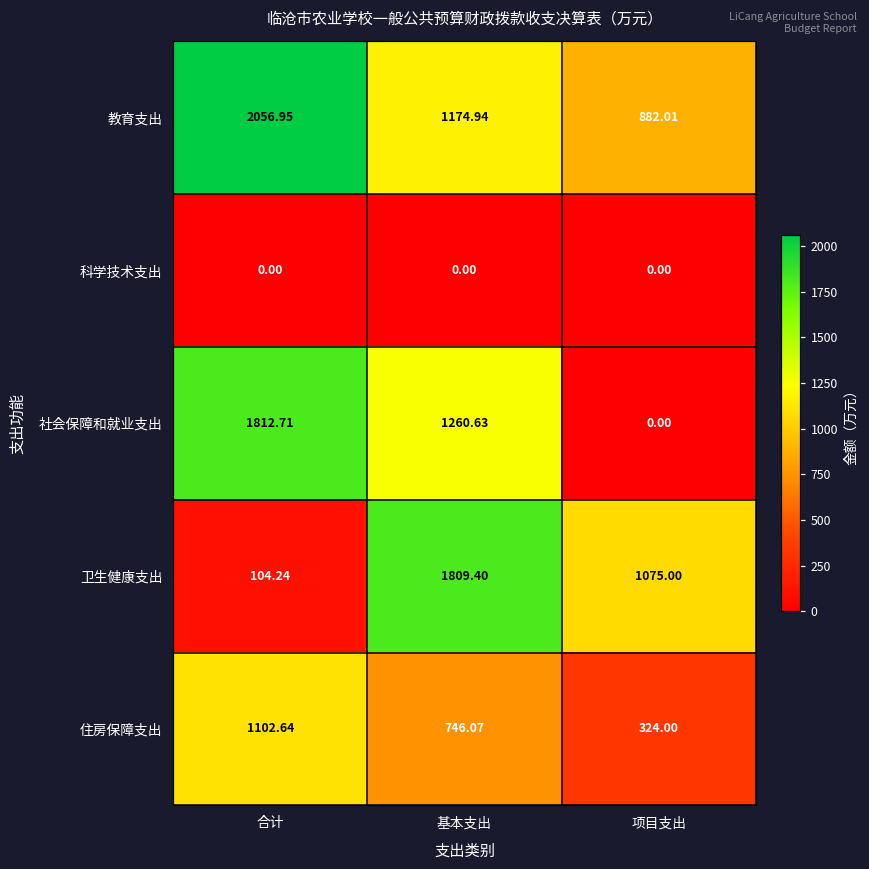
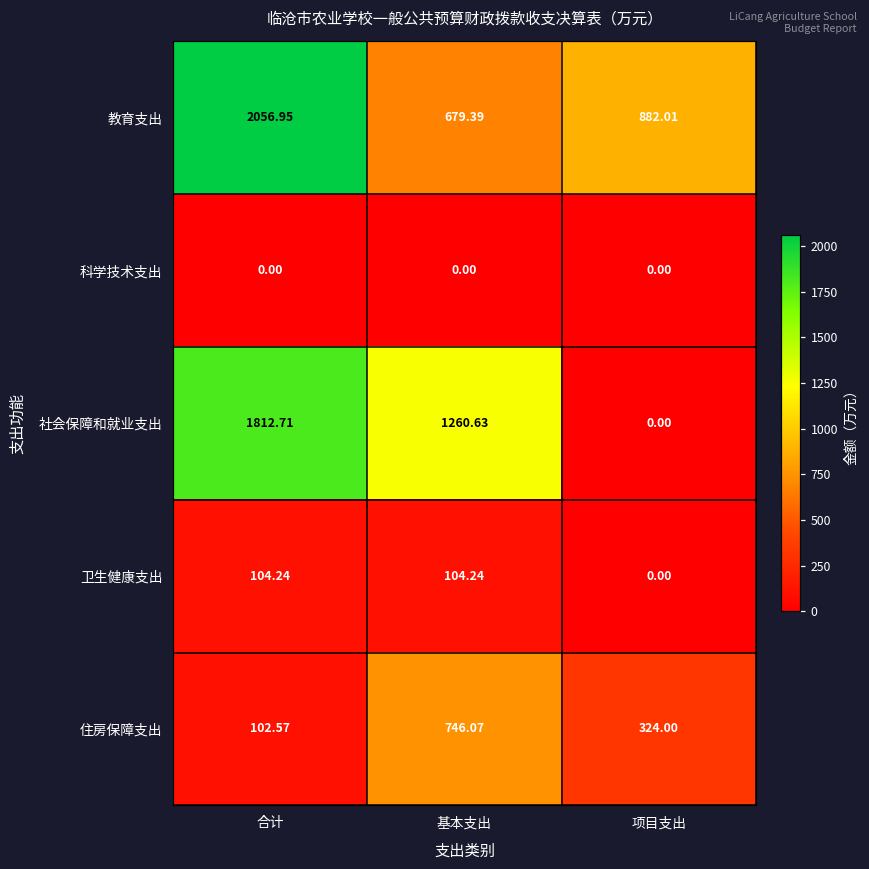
教育支出, 基本支出: 1174.94 -> 679.39
卫生健康支出, 基本支出: 1809.40 -> 104.24
卫生健康支出, 项目支出: 1075.00 -> 0.00
住房保障支出, 合计: 1102.64 -> 102.57
